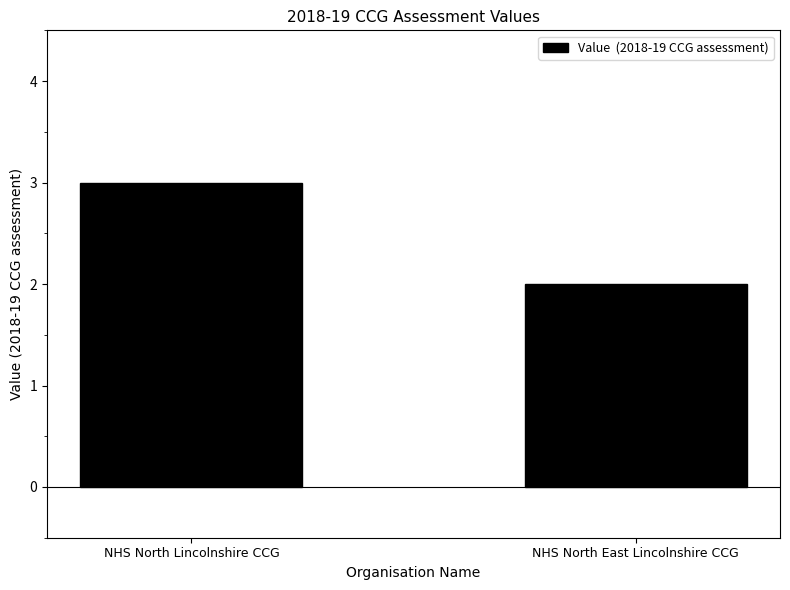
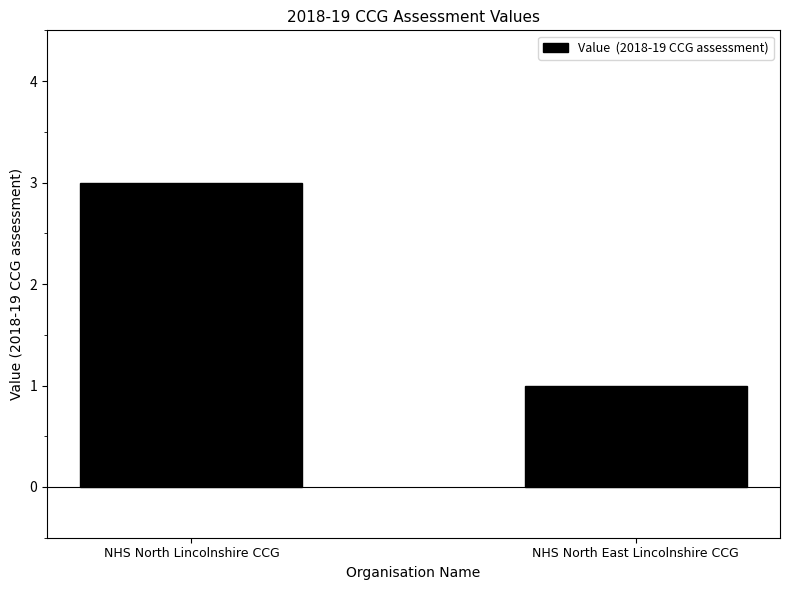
NHS North East Lincolnshire CCG: 2 -> 1
